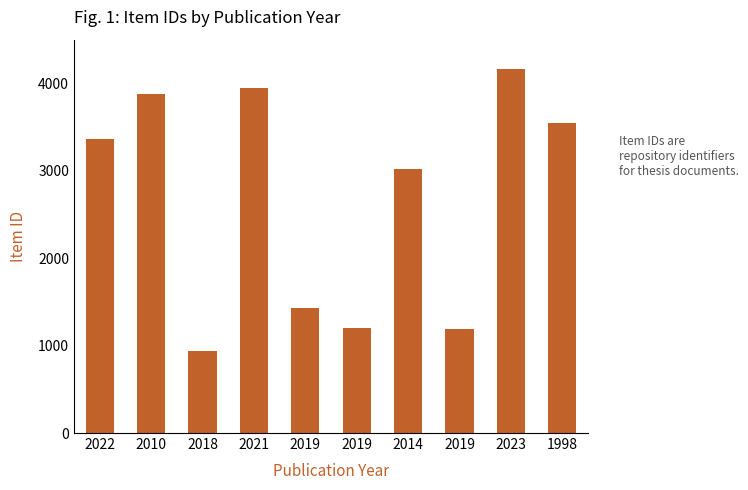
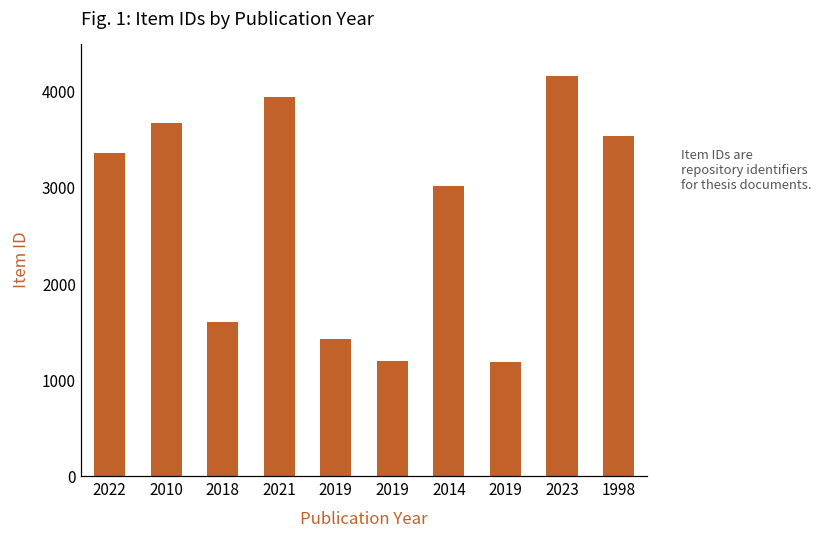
2010: 3900 -> 3700
2018: 900 -> 1600
